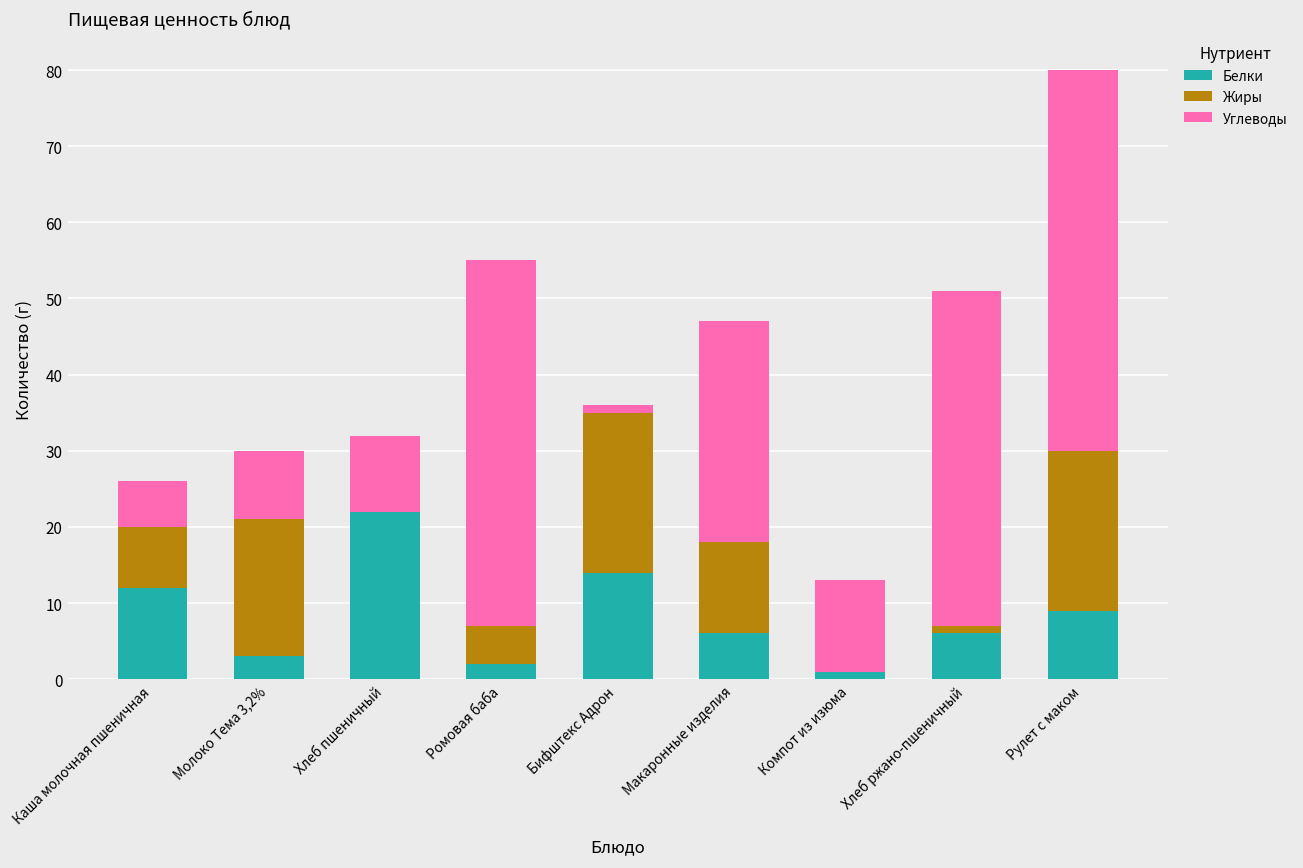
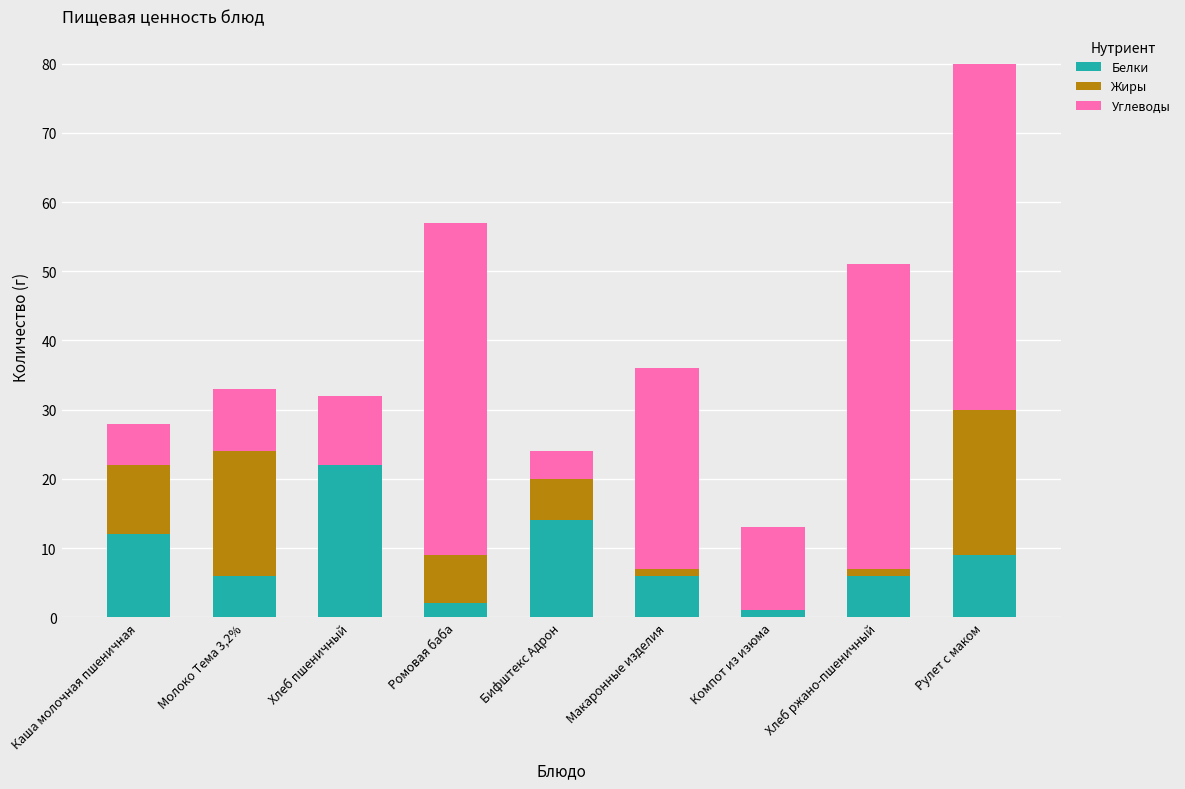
Жиры, Каша молочная пшеничная: 8 -> 10
Белки, Молоко Тема 3,2%: 3 -> 6
Жиры, Ромовая баба: 5 -> 7
Жиры, Бифштекс Адрон: 21 -> 6
Углеводы, Бифштекс Адрон: 1 -> 4
Жиры, Макаронные изделия: 12 -> 1
